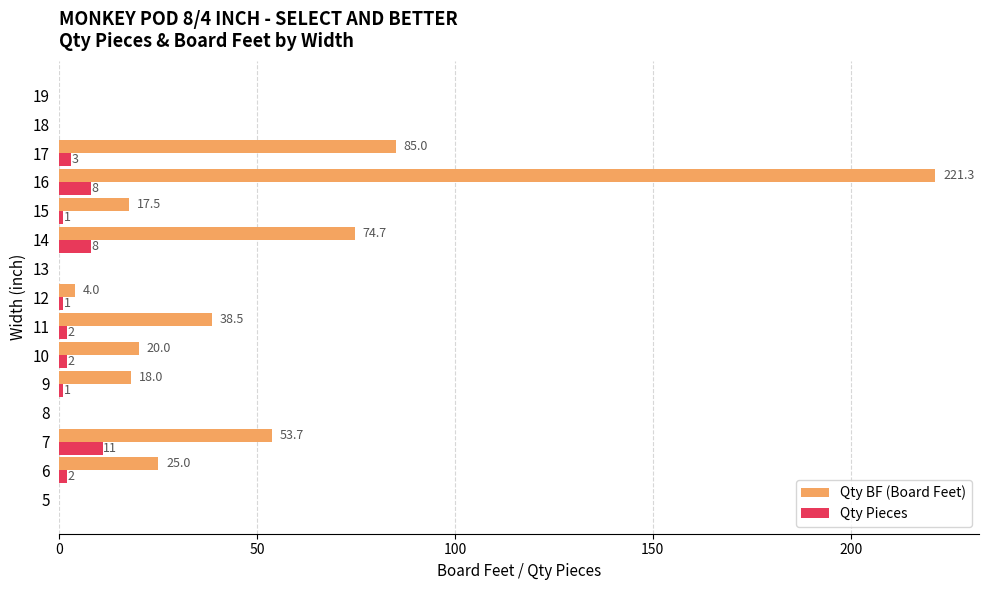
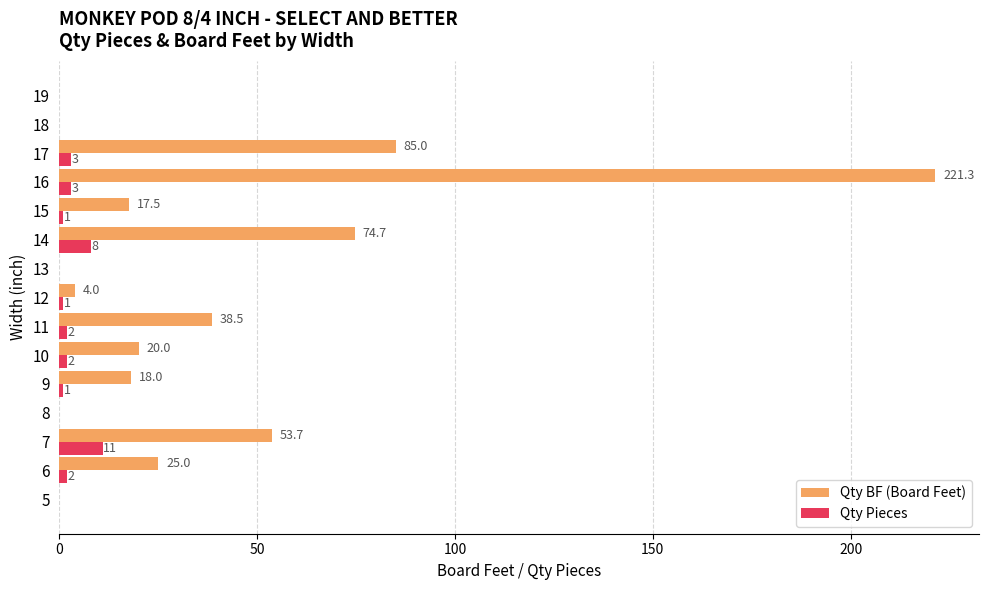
Qty Pieces, 16: 8 -> 3
